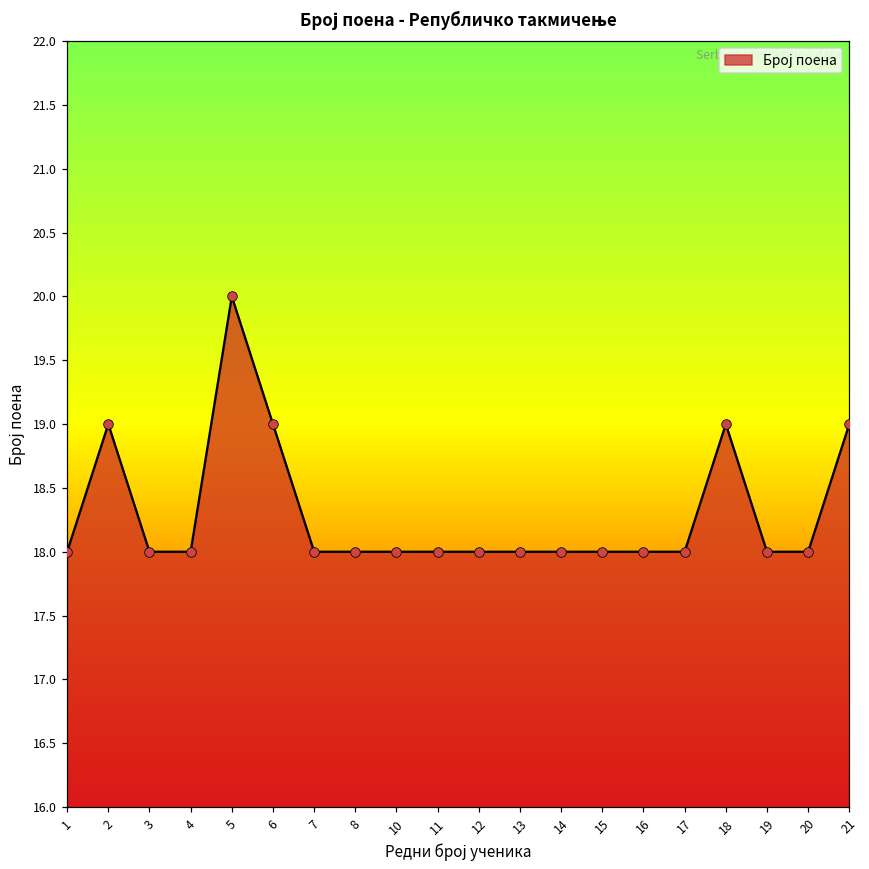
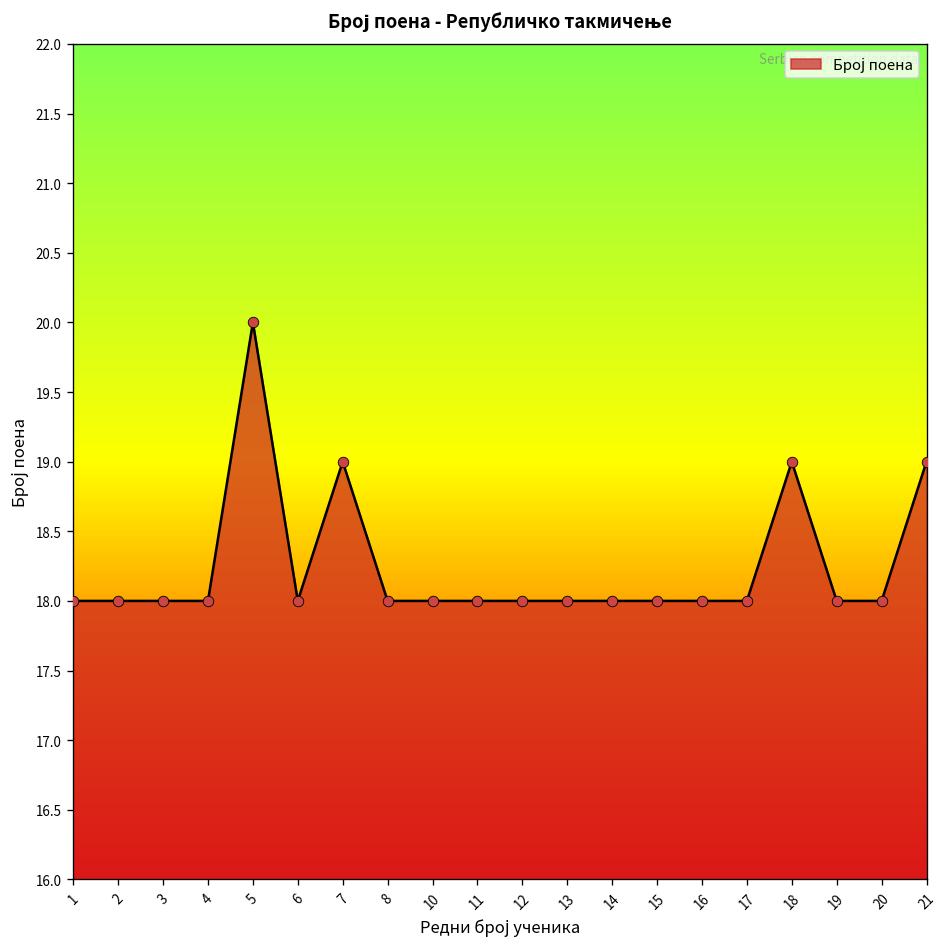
2: 19 -> 18
6: 19 -> 18
7: 18 -> 19
